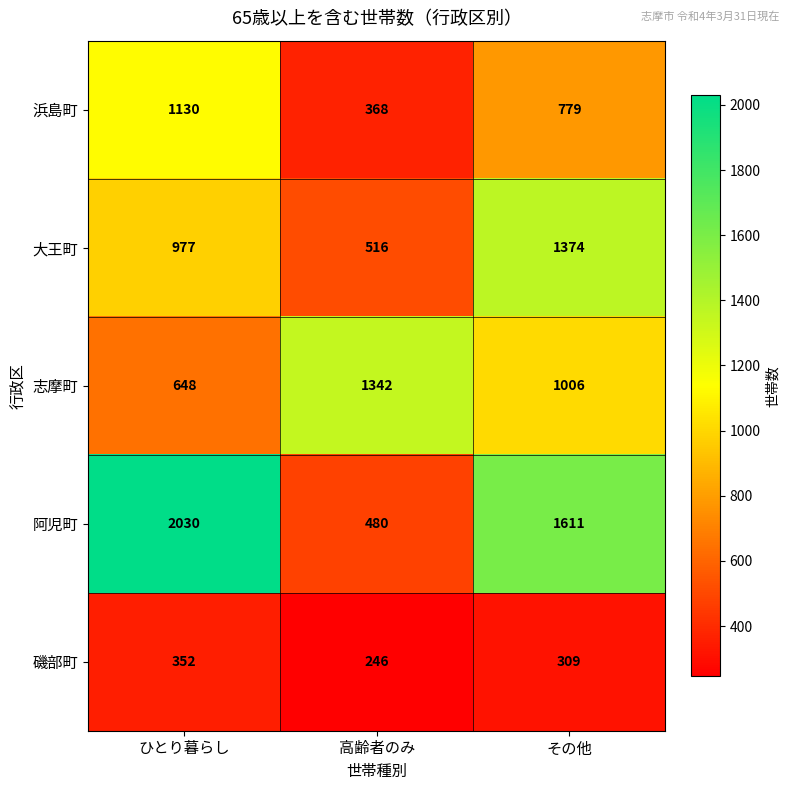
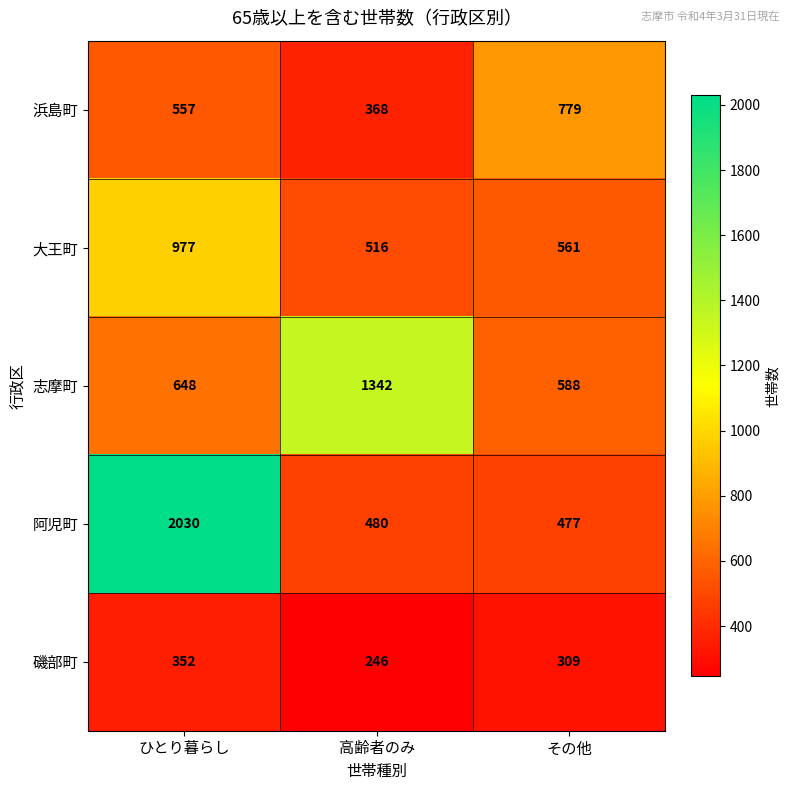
浜島町, ひとり暮らし: 1130 -> 557
大王町, その他: 1374 -> 561
志摩町, その他: 1006 -> 588
阿児町, その他: 1611 -> 477
